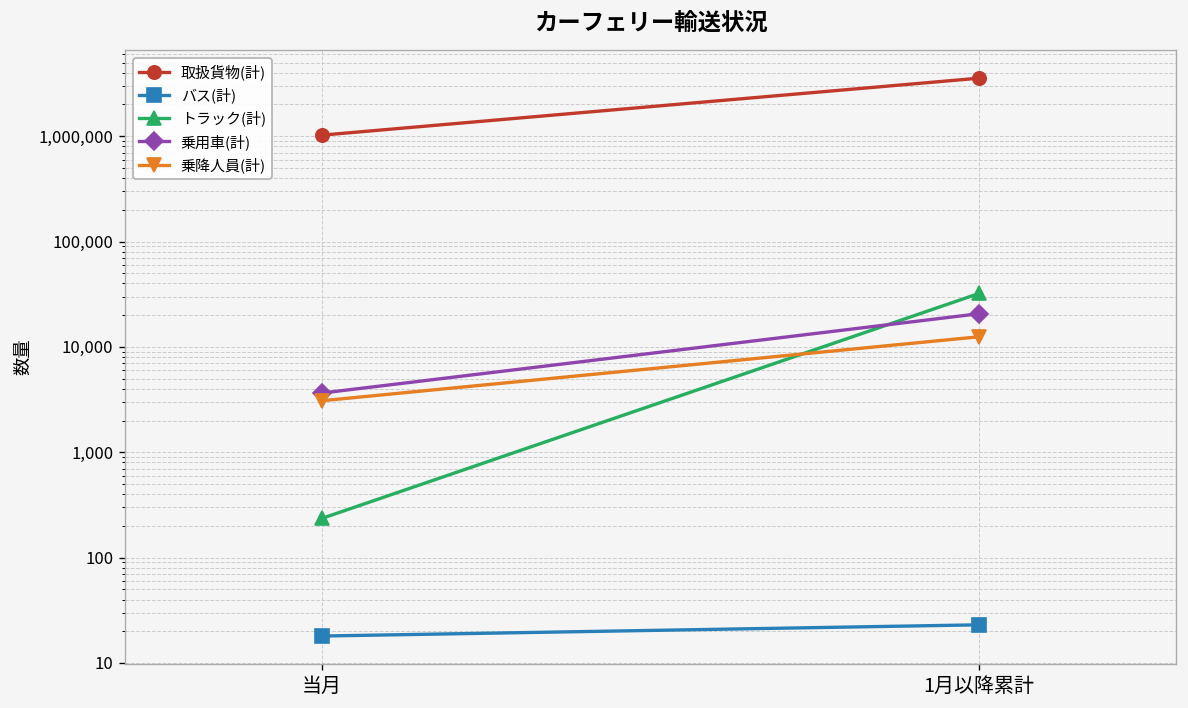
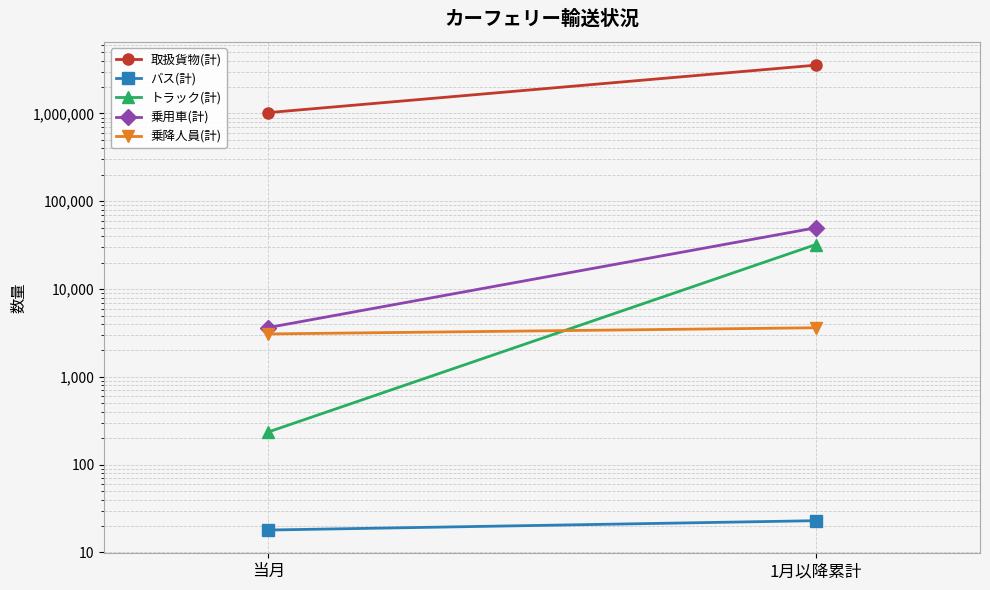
乗用車(計), 1月以降累計: 21,000 -> 50,000
乗降人員(計), 1月以降累計: 12,000 -> 3,600
